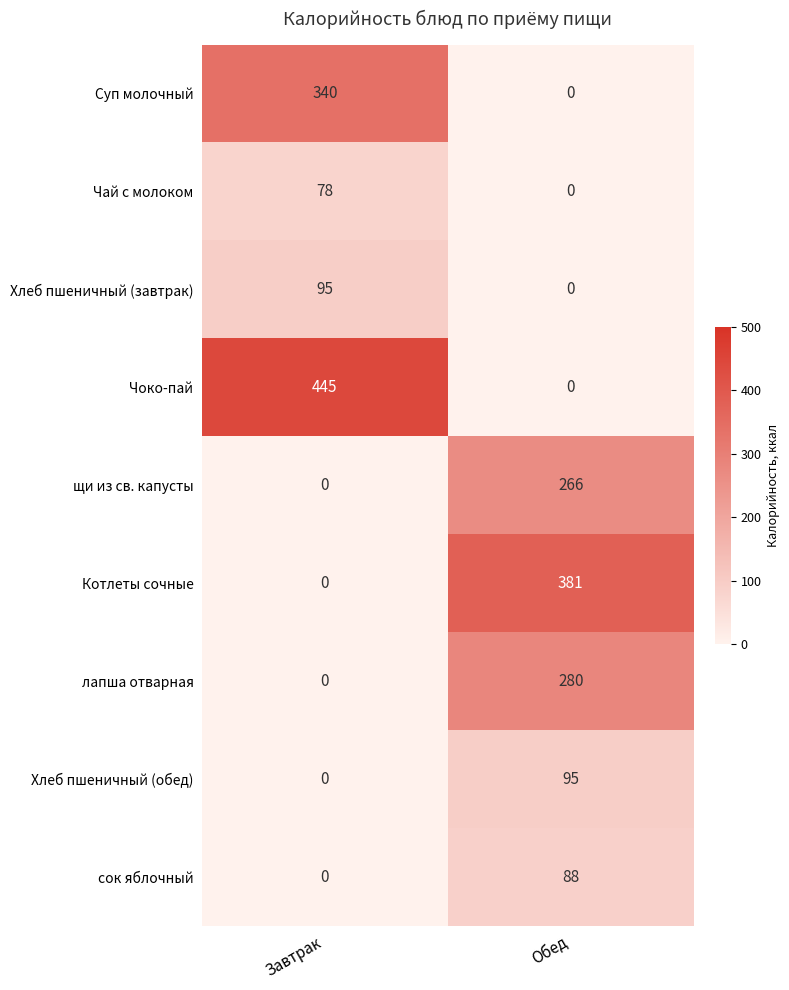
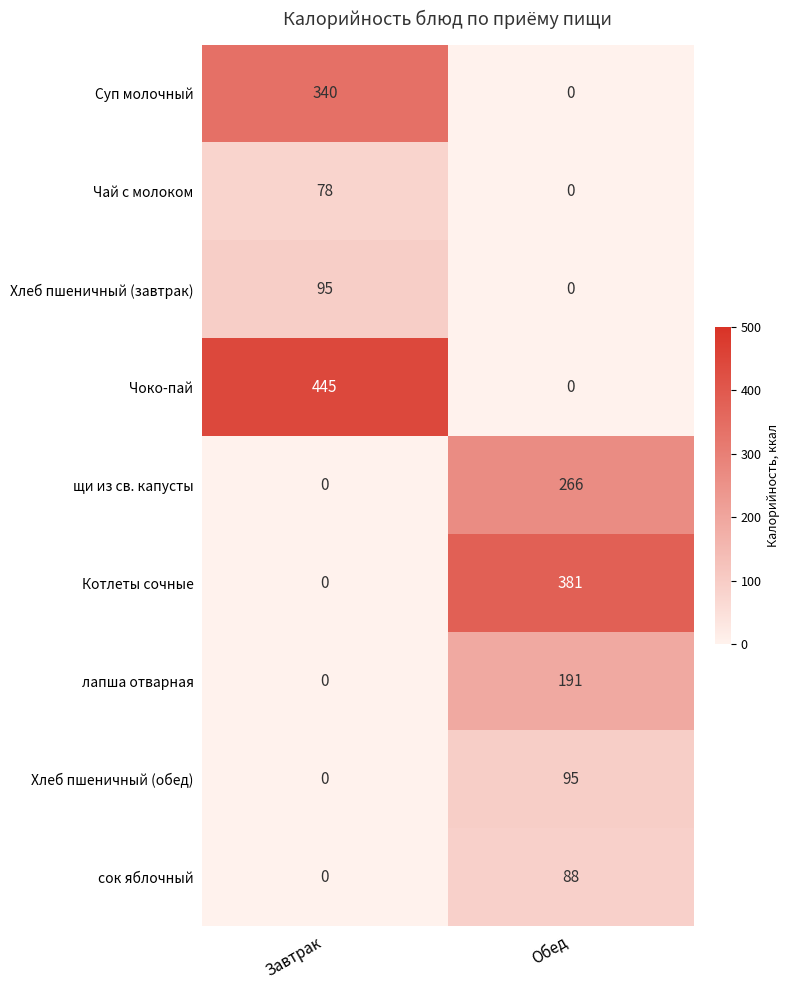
лапша отварная, Обед: 280 -> 191
